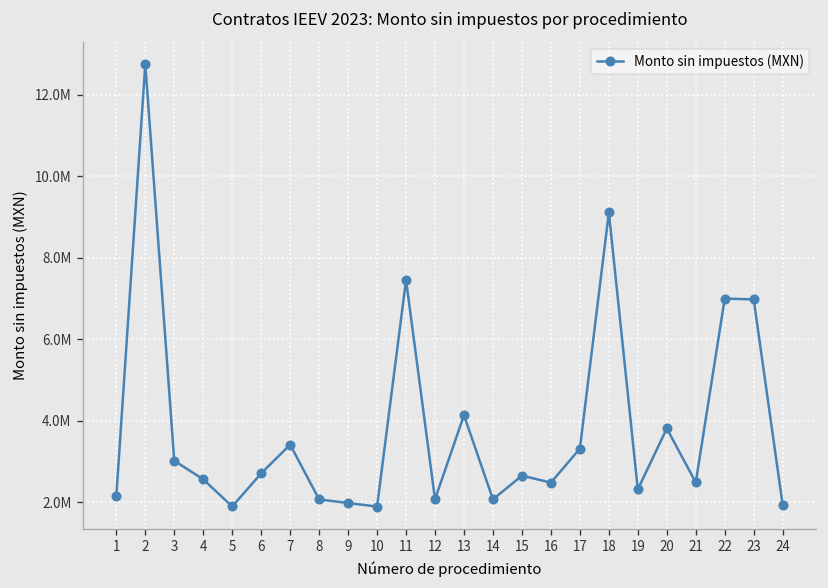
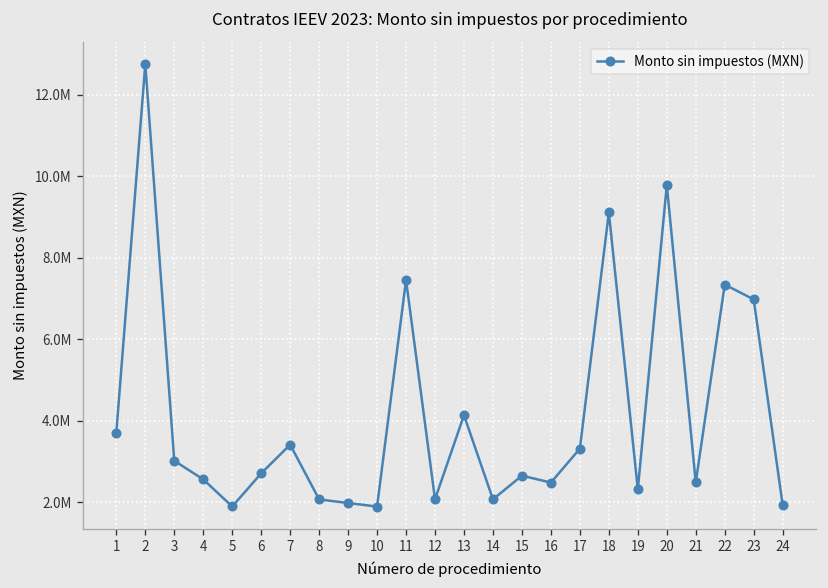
1: 2100000 -> 3700000
20: 3800000 -> 9800000
22: 7000000 -> 7300000
